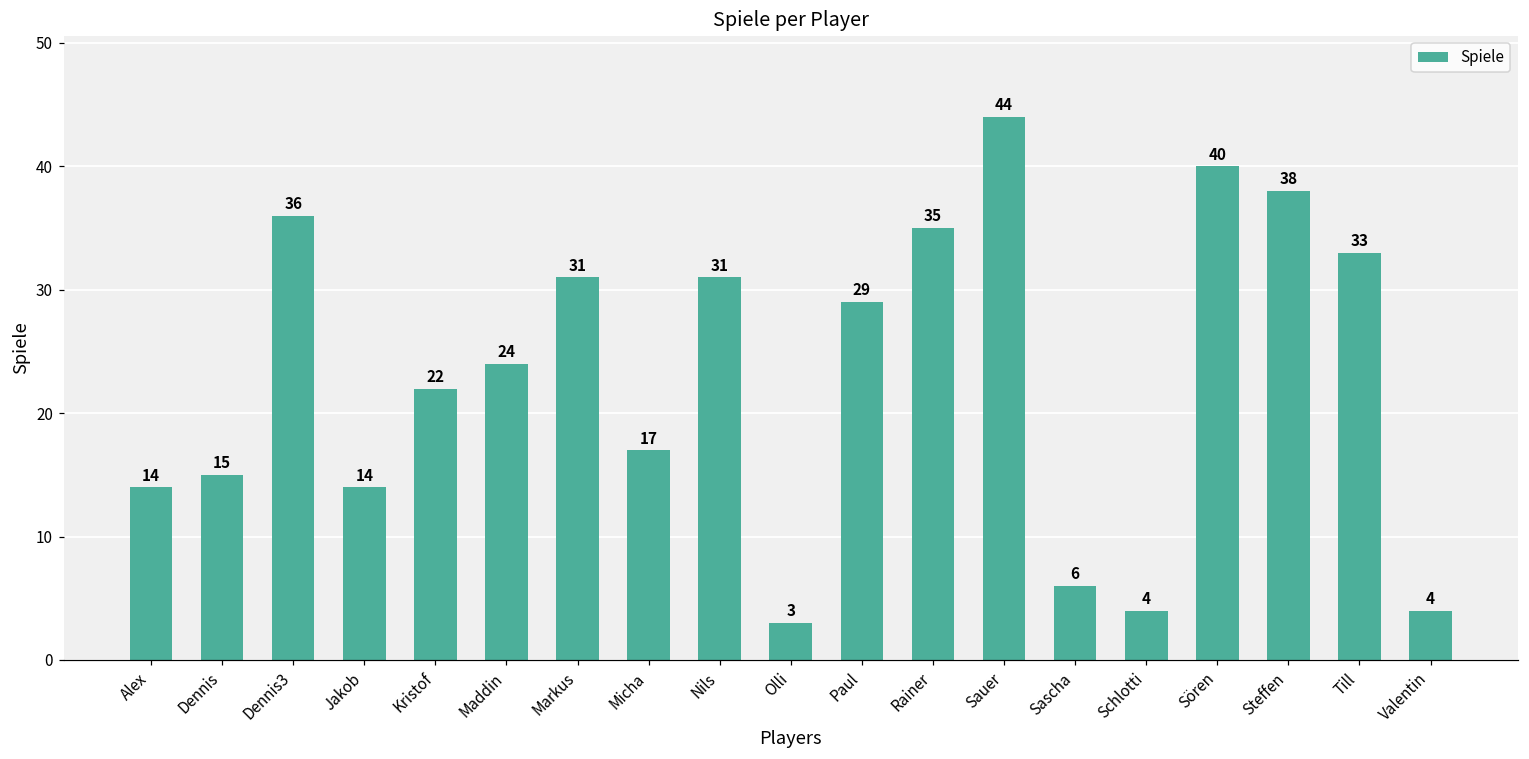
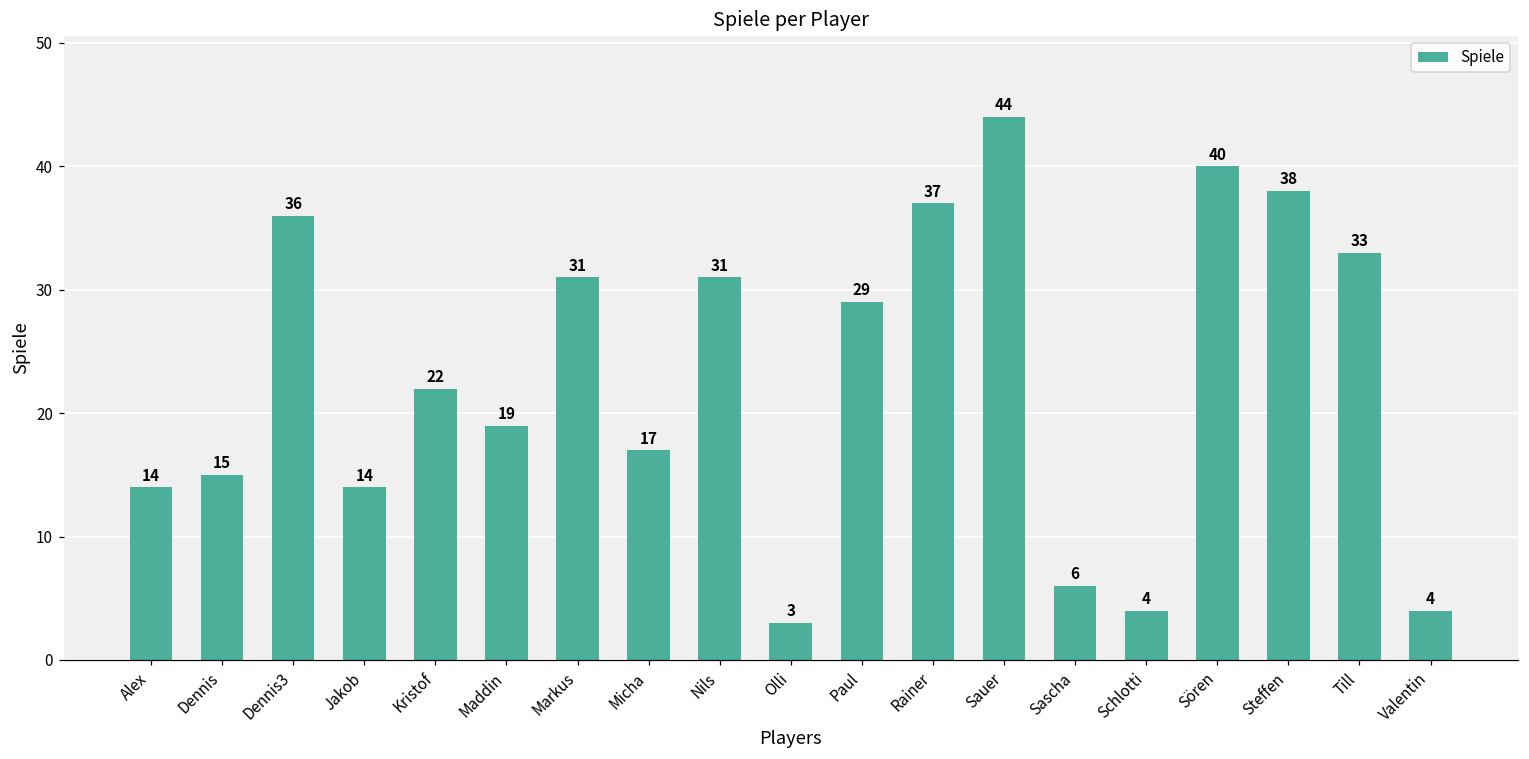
Maddin: 24 -> 19
Rainer: 35 -> 37
